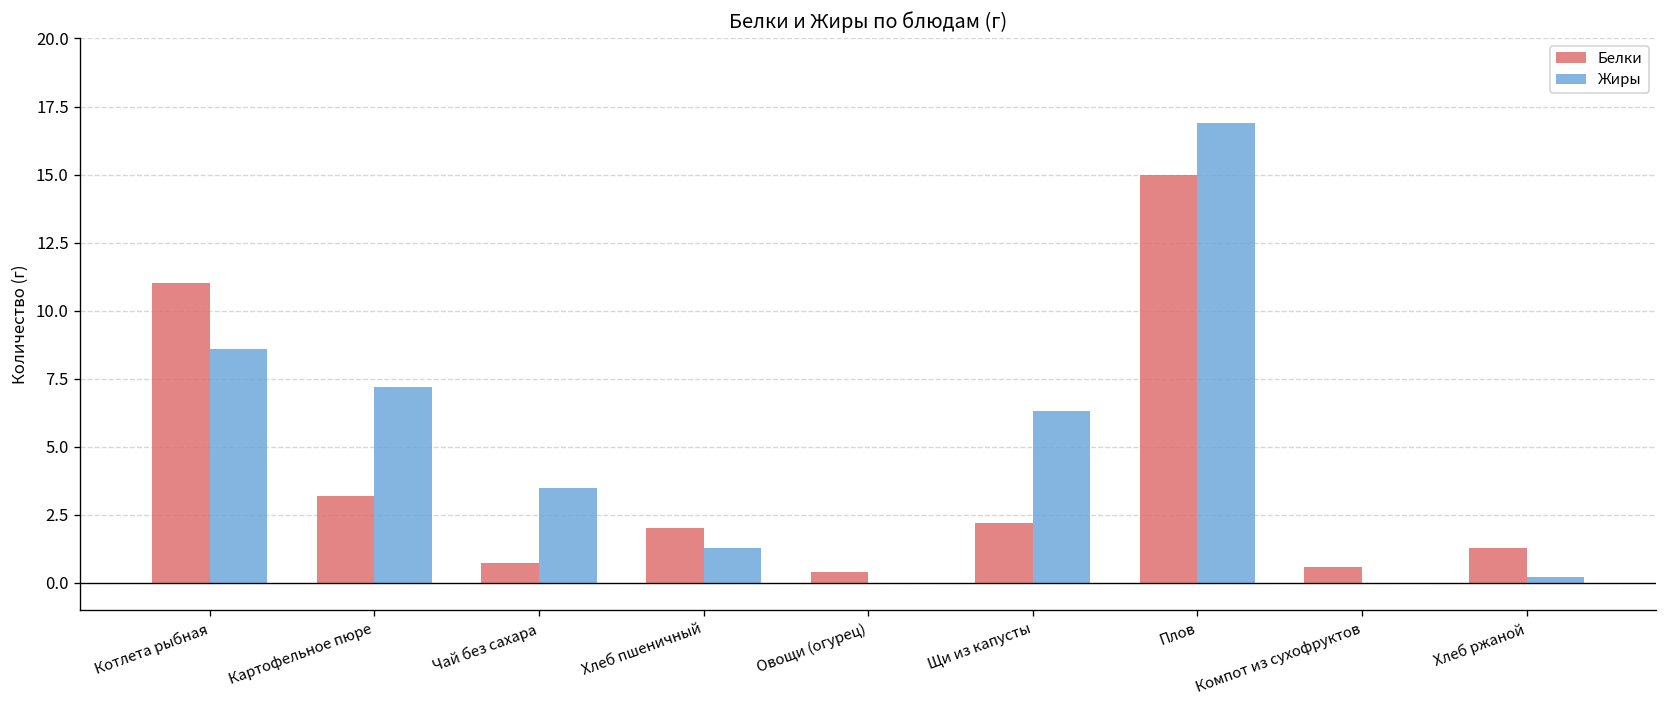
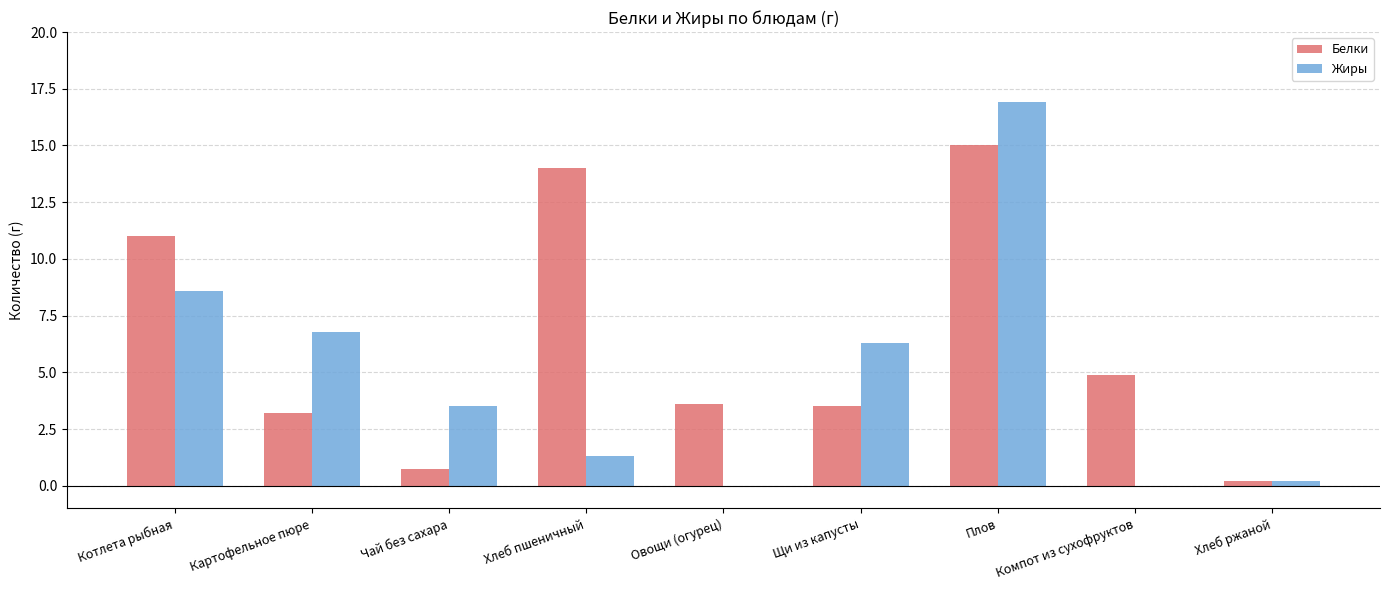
Жиры, Картофельное пюре: 7.2 -> 6.8
Белки, Хлеб пшеничный: 2 -> 14
Белки, Овощи (огурец): 0.4 -> 3.6
Белки, Щи из капусты: 2.2 -> 3.5
Белки, Компот из сухофруктов: 0.6 -> 4.9
Белки, Хлеб ржаной: 1.3 -> 0.2
